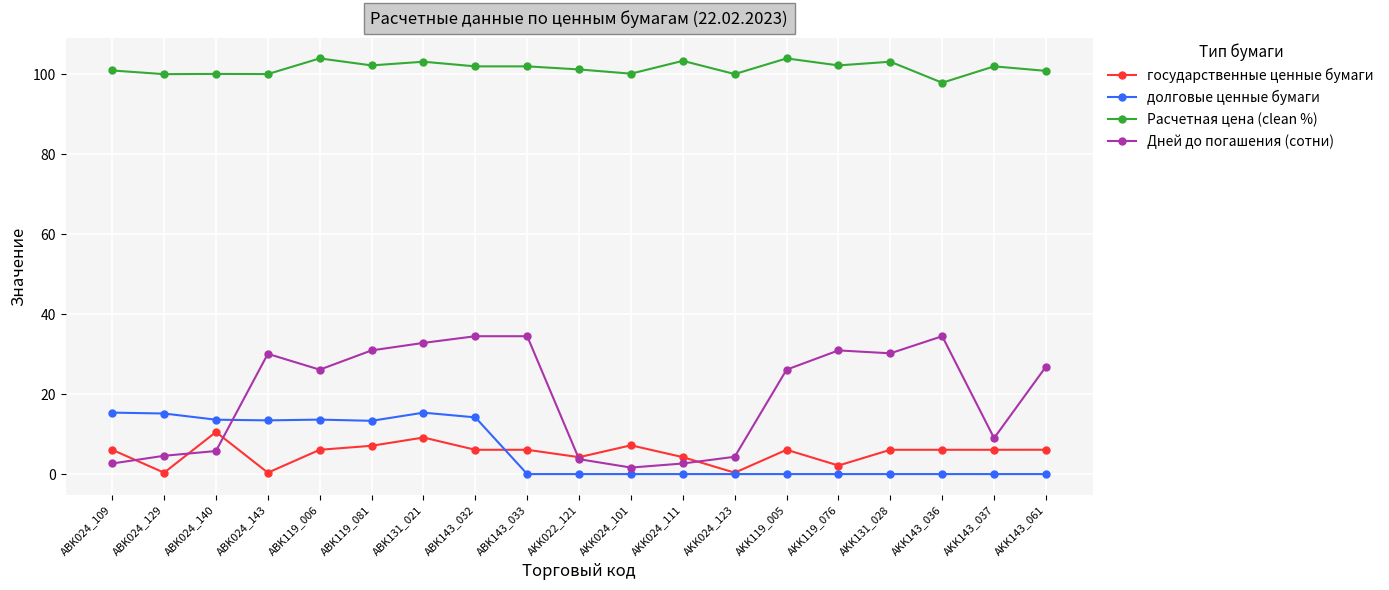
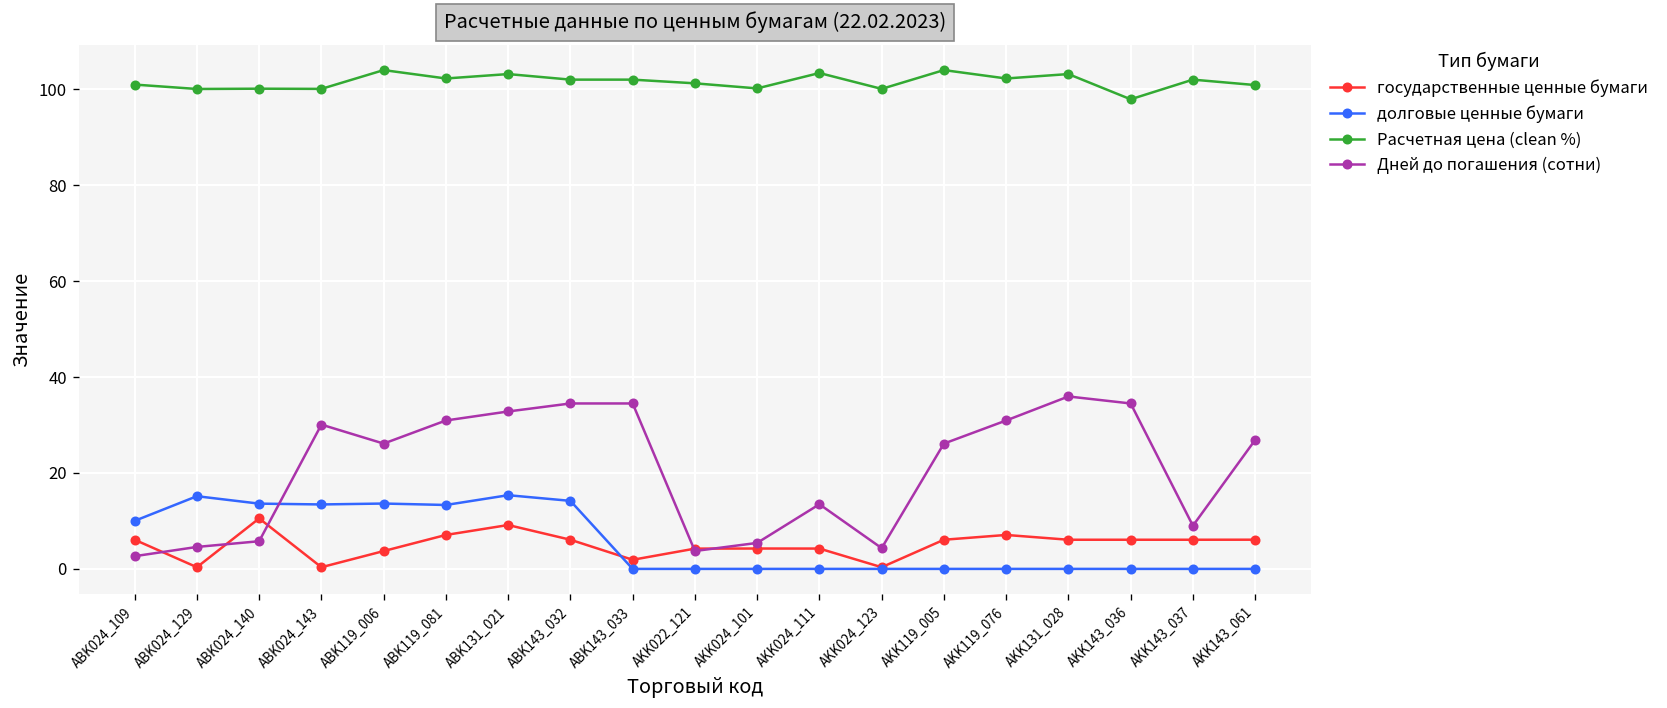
долговые ценные бумаги, ABK024_109: 15 -> 10
государственные ценные бумаги, ABK119_006: 6 -> 4
государственные ценные бумаги, ABK143_033: 6 -> 2
государственные ценные бумаги, AKK024_101: 7 -> 4
Дней до погашения (сотни), AKK024_101: 2 -> 5
Дней до погашения (сотни), AKK024_111: 3 -> 13
государственные ценные бумаги, AKK119_076: 2 -> 7
Дней до погашения (сотни), AKK131_028: 30 -> 36
